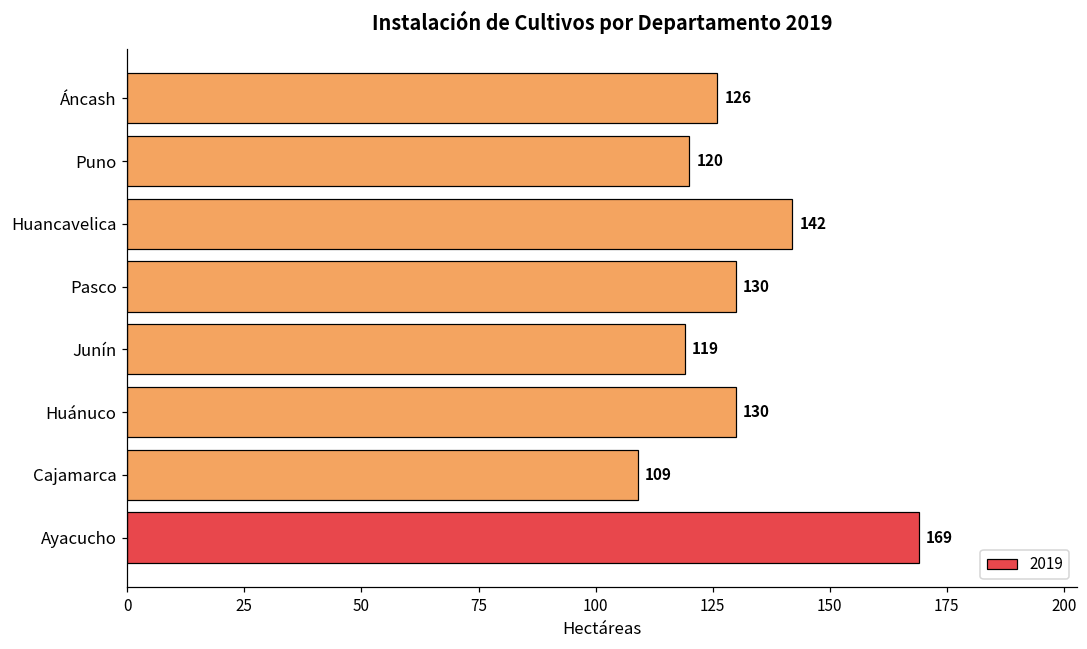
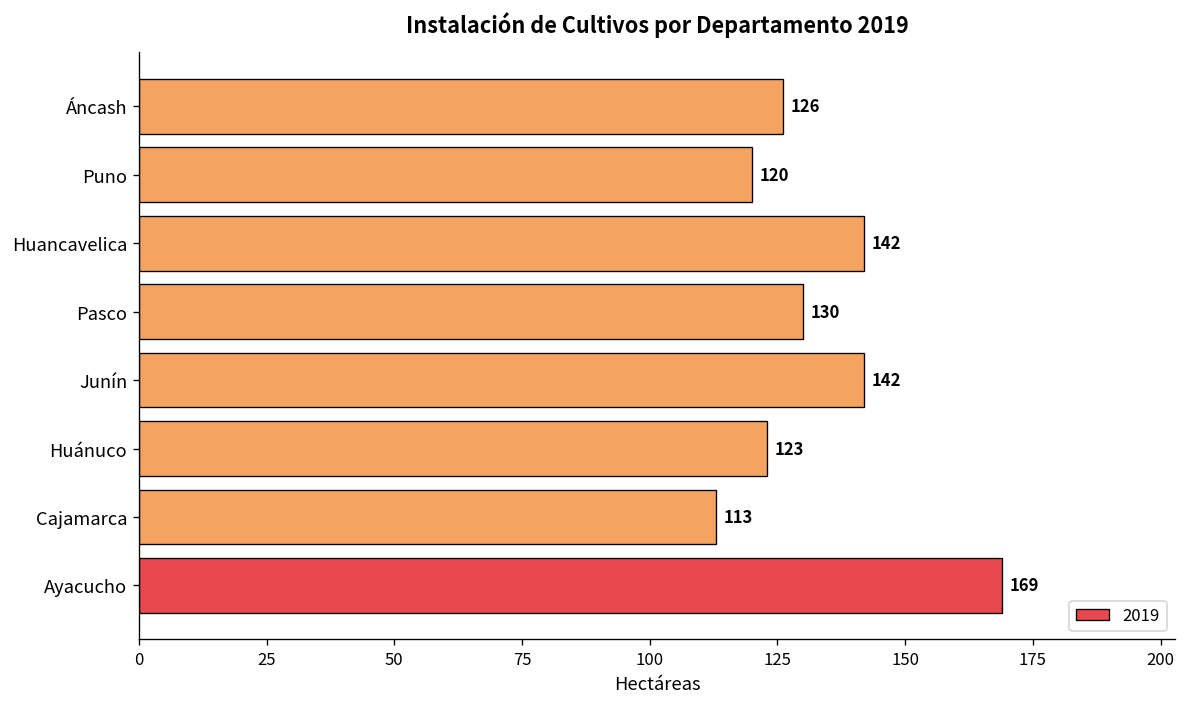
Junín: 119 -> 142
Huánuco: 130 -> 123
Cajamarca: 109 -> 113
